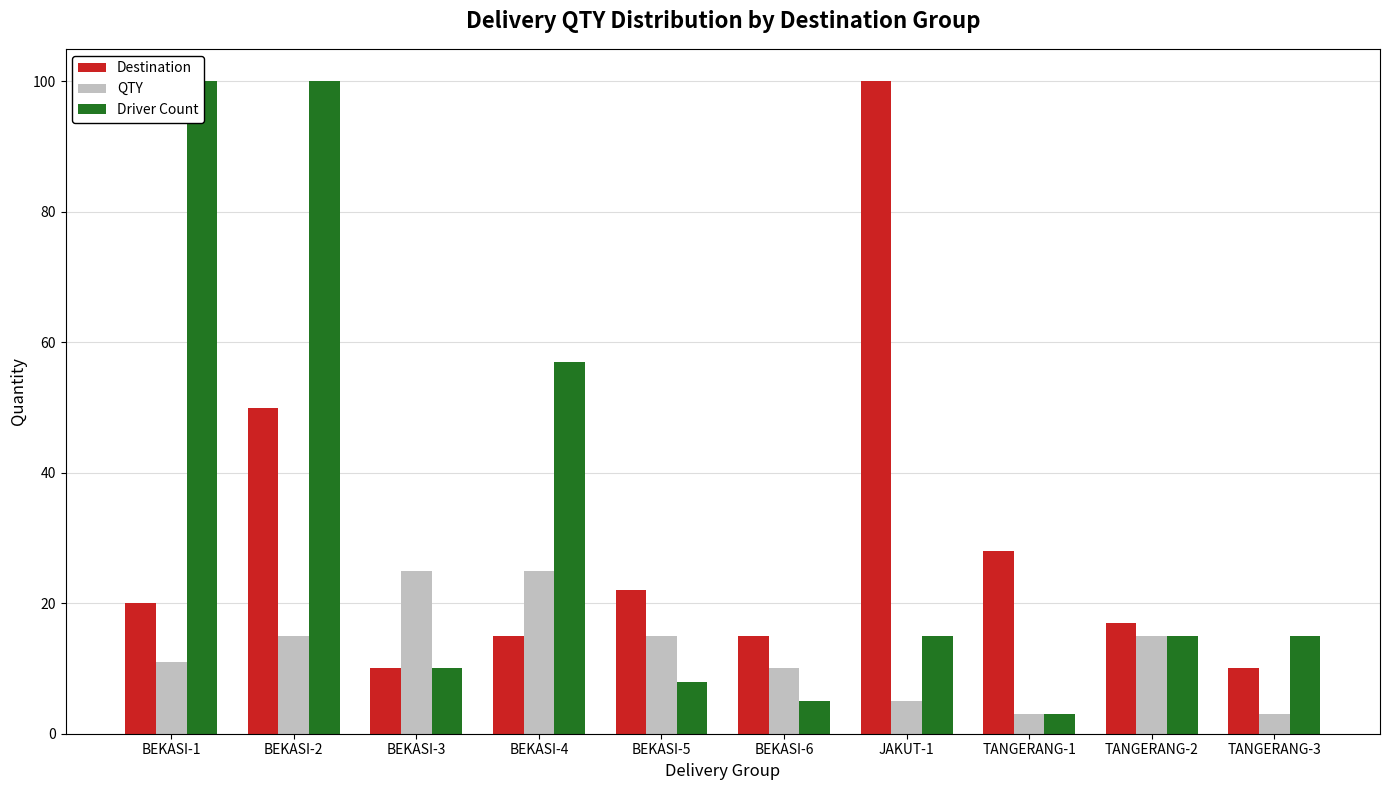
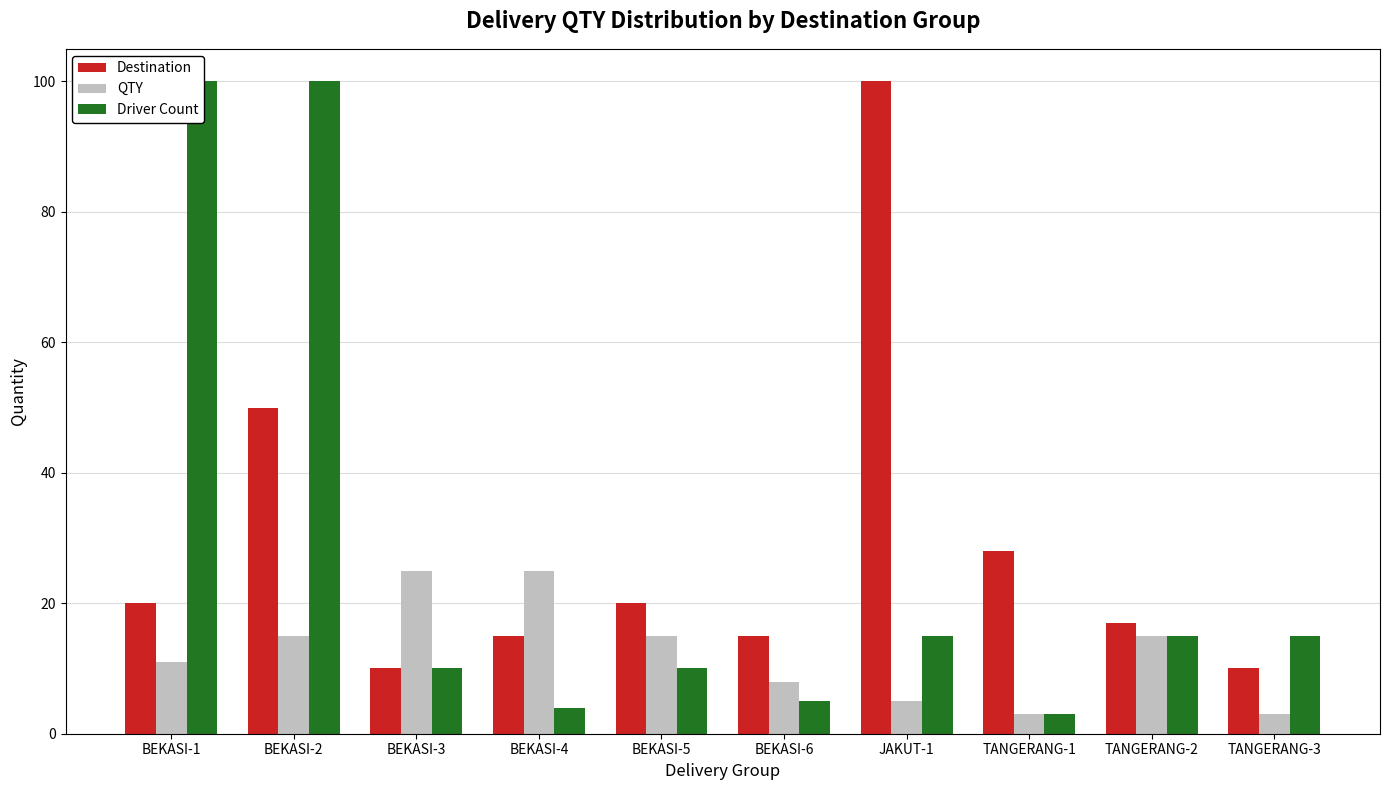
Driver Count, BEKASI-4: 57 -> 4
Destination, BEKASI-5: 22 -> 20
Driver Count, BEKASI-5: 8 -> 10
QTY, BEKASI-6: 10 -> 8
